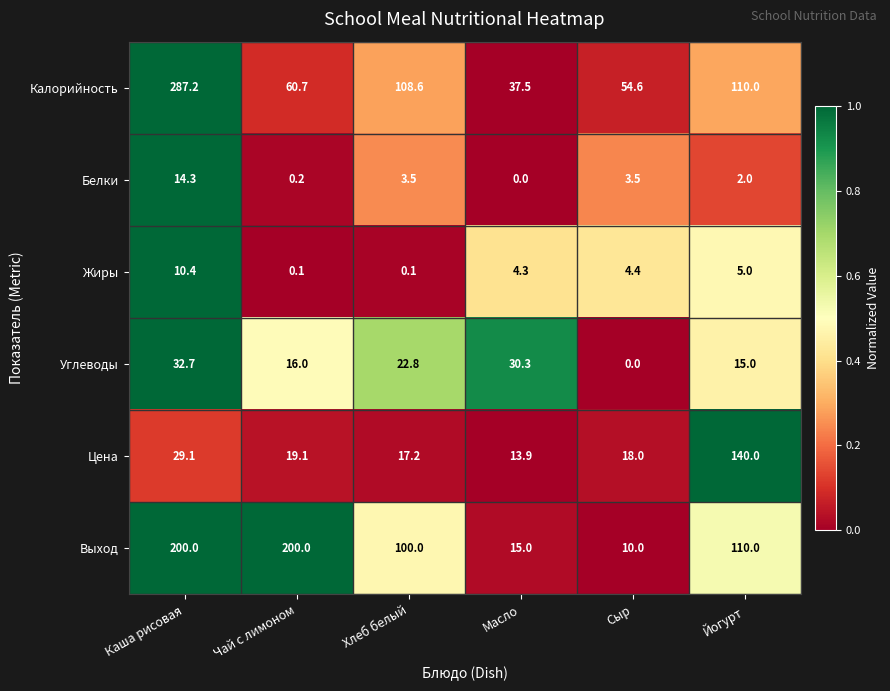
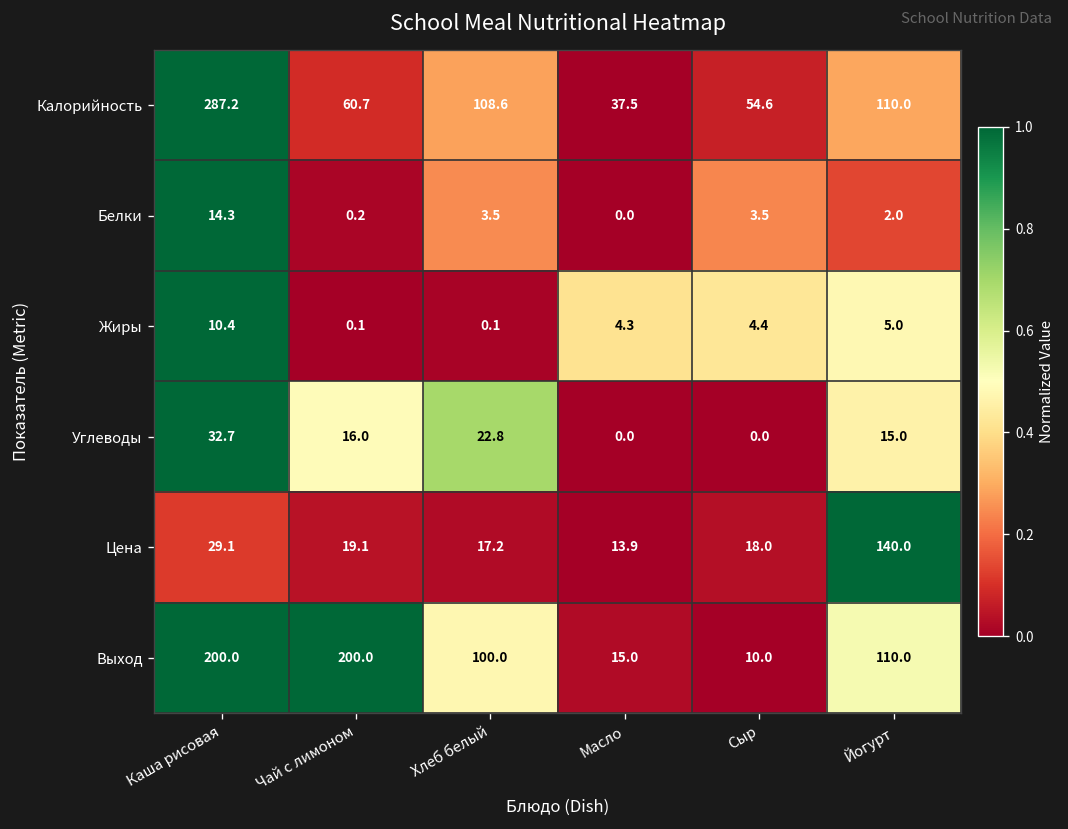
Углеводы, Масло: 30.3 -> 0.0
